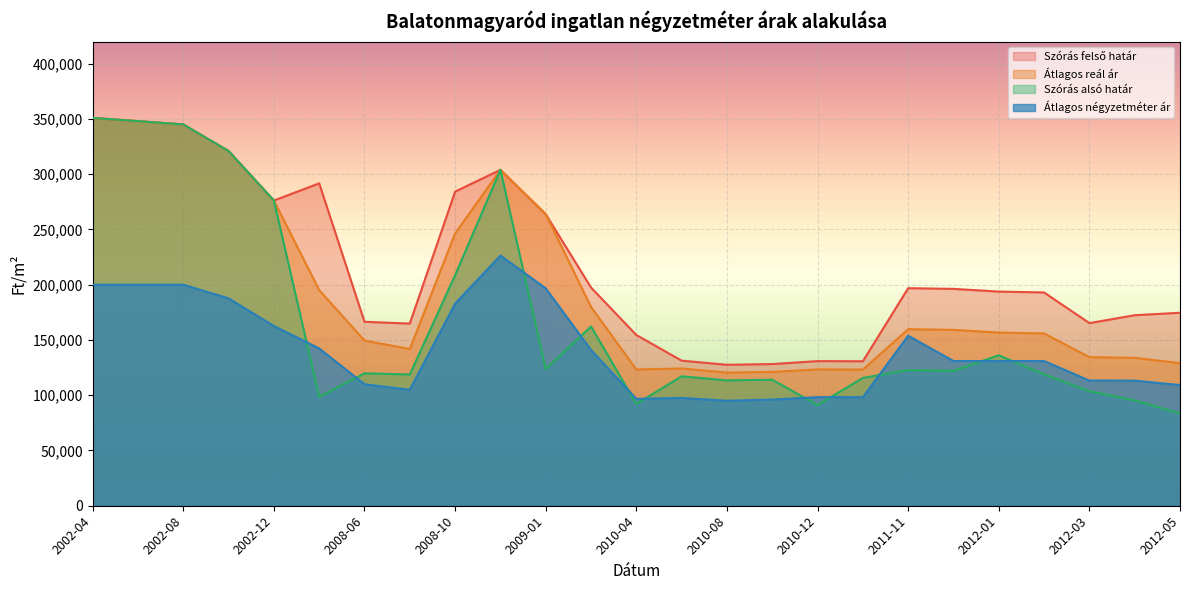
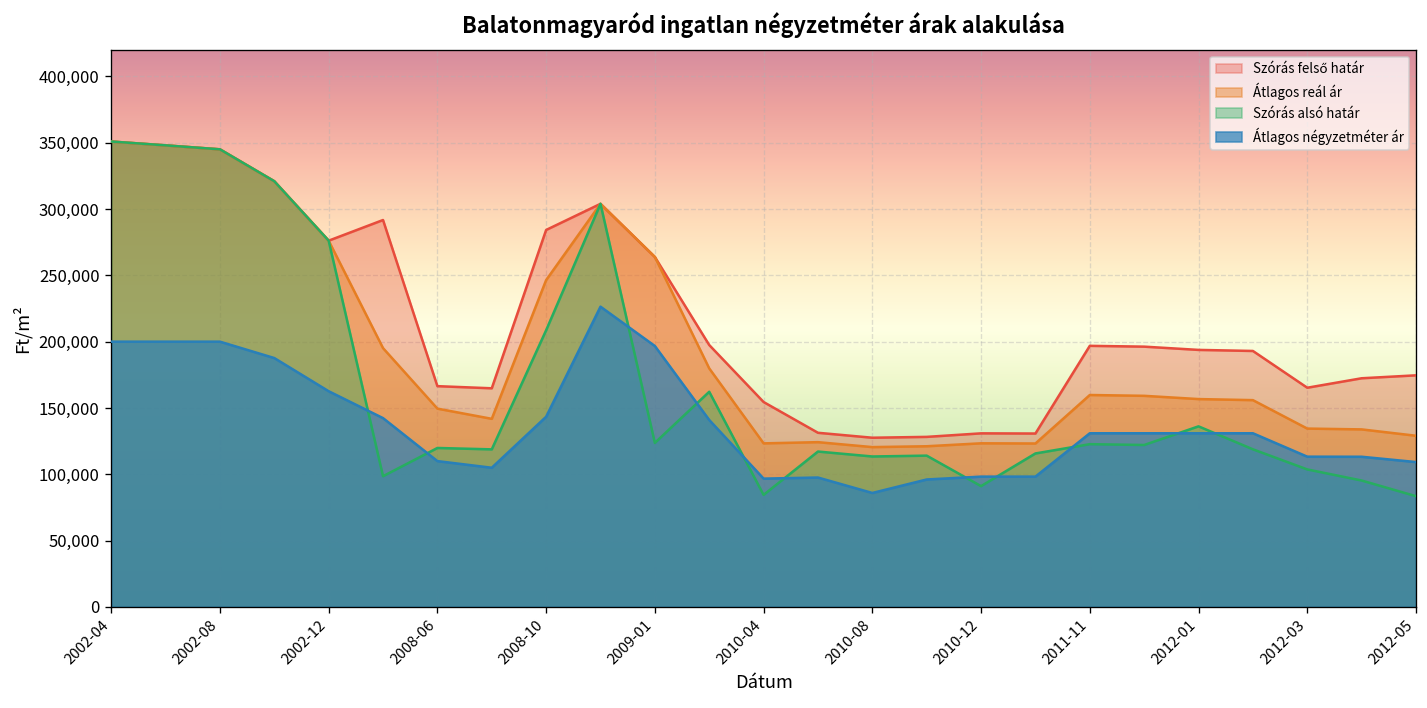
Átlagos négyzetméter ár, 2008-10: 183,000 -> 143,000
Szórás alsó határ, 2010-04: 92,000 -> 84,000
Átlagos négyzetméter ár, 2010-08: 95,000 -> 86,000
Átlagos négyzetméter ár, 2011-11: 154,000 -> 131,000
